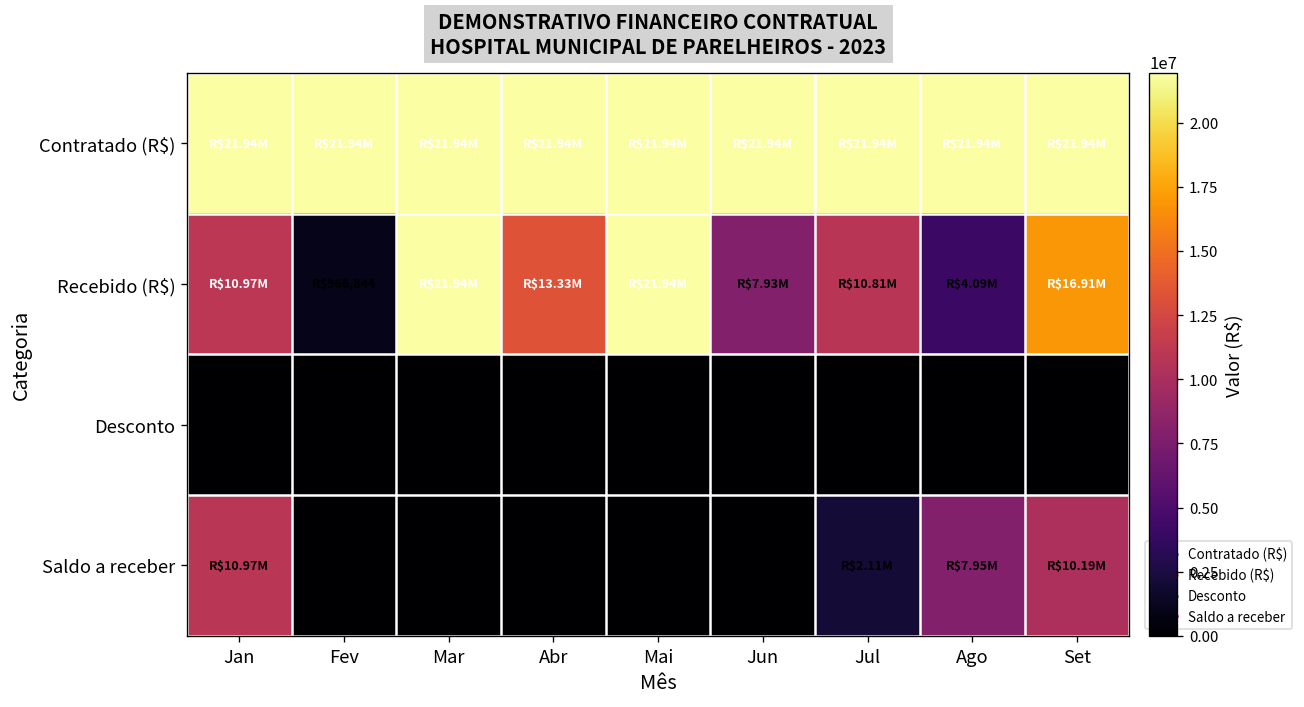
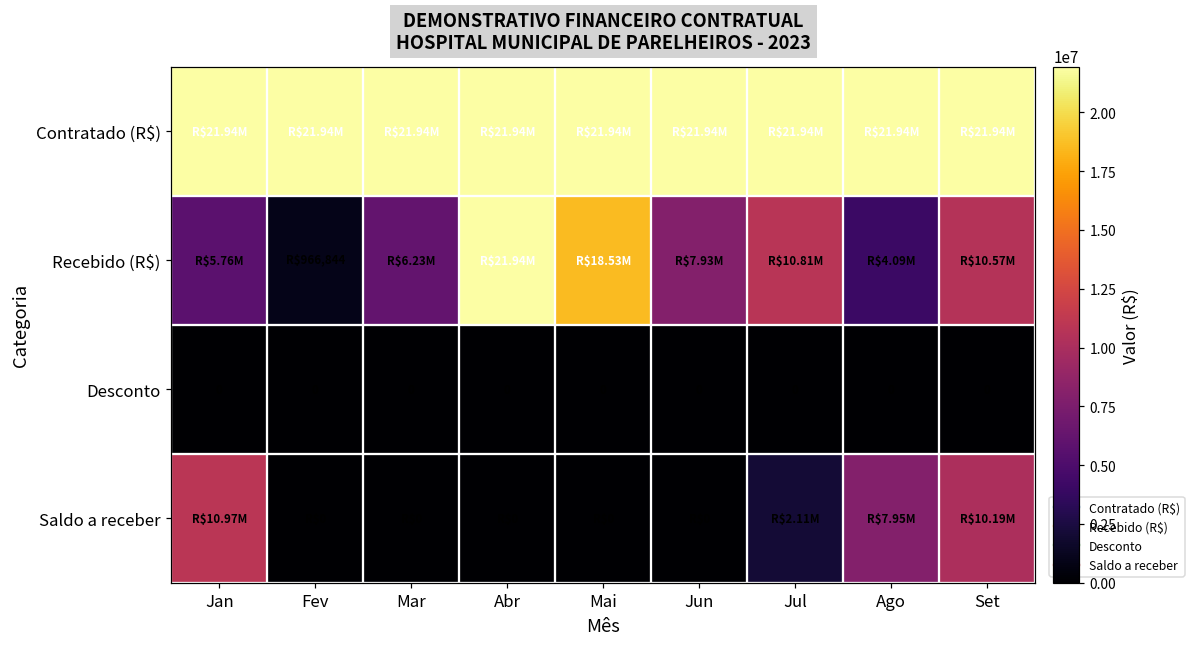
Recebido (R$), Jan: $10.97M -> $5.76M
Recebido (R$), Mar: $21.94M -> $6.23M
Recebido (R$), Abr: $13.33M -> $21.94M
Recebido (R$), Mai: $21.94M -> $18.53M
Recebido (R$), Set: $16.91M -> $10.57M
